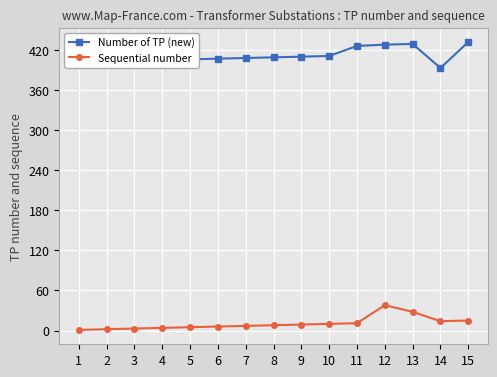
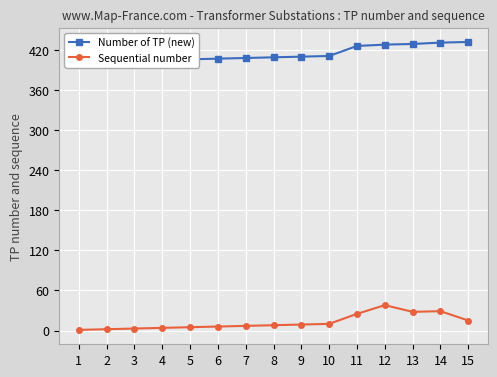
Sequential number, 11: 10 -> 30
Number of TP (new), 14: 390 -> 430
Sequential number, 14: 10 -> 30
